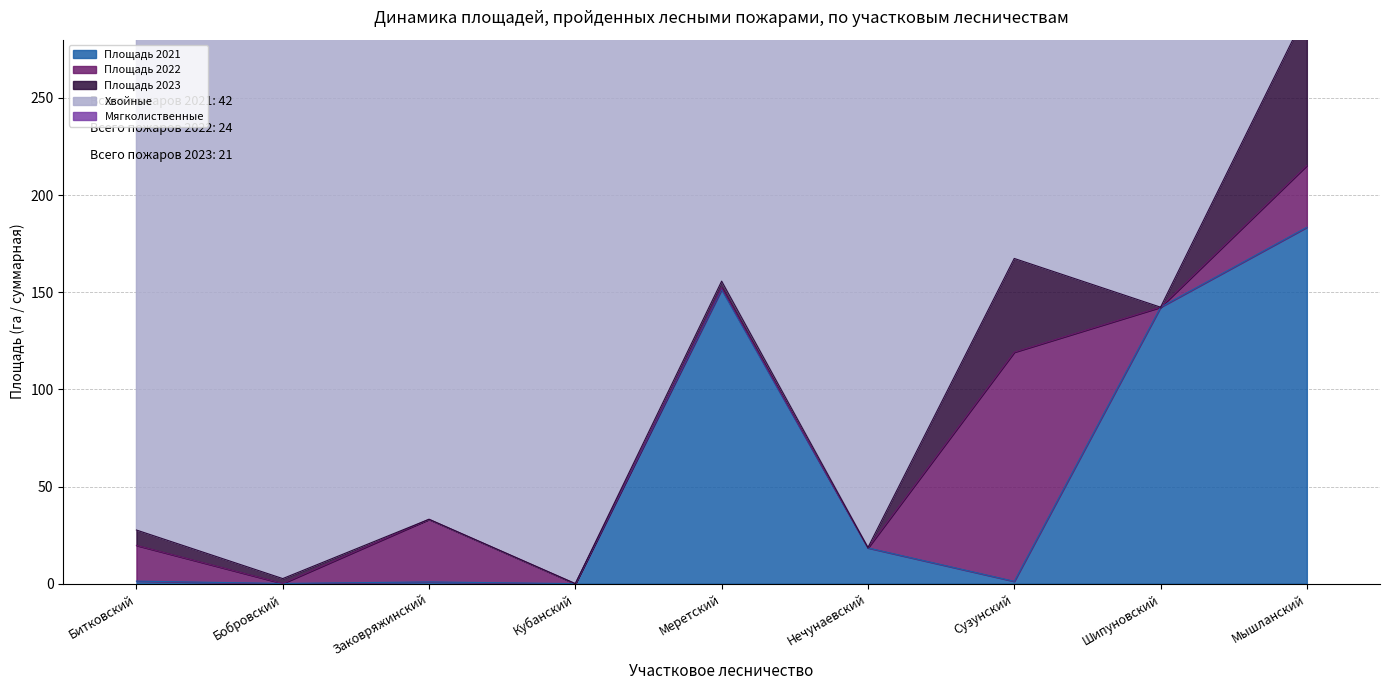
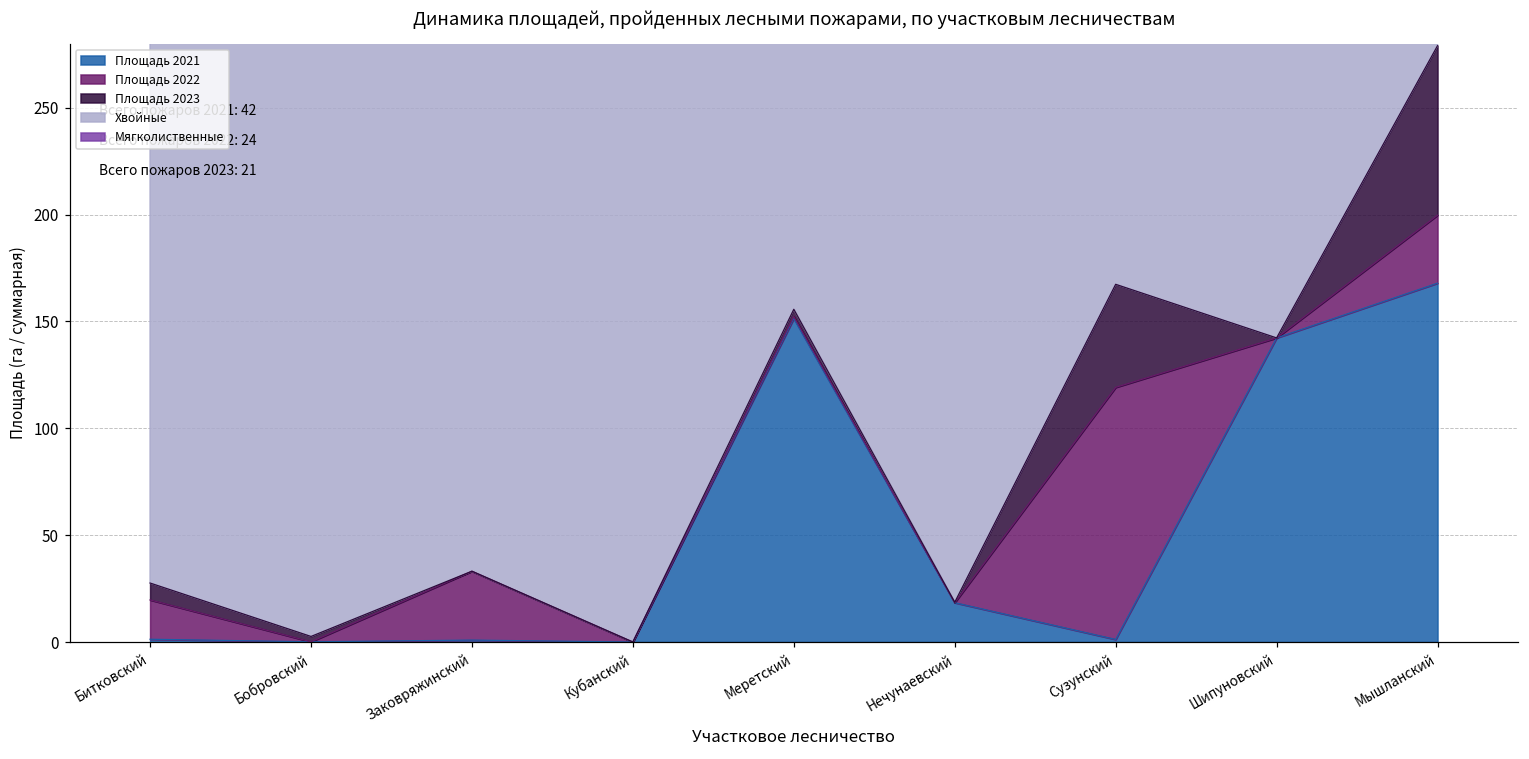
Площадь 2021, Мышланский: 183 -> 168
